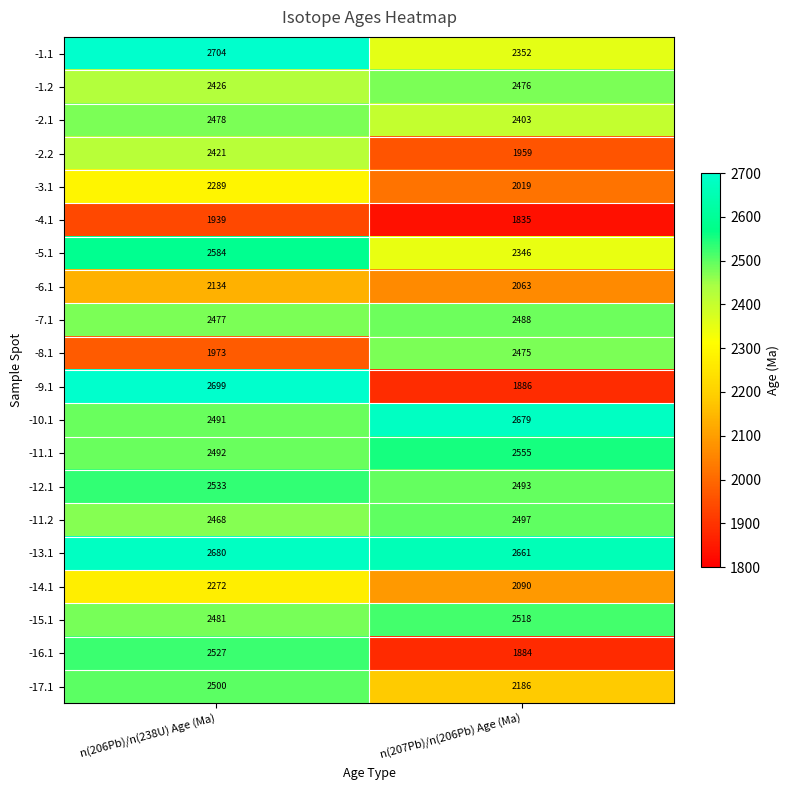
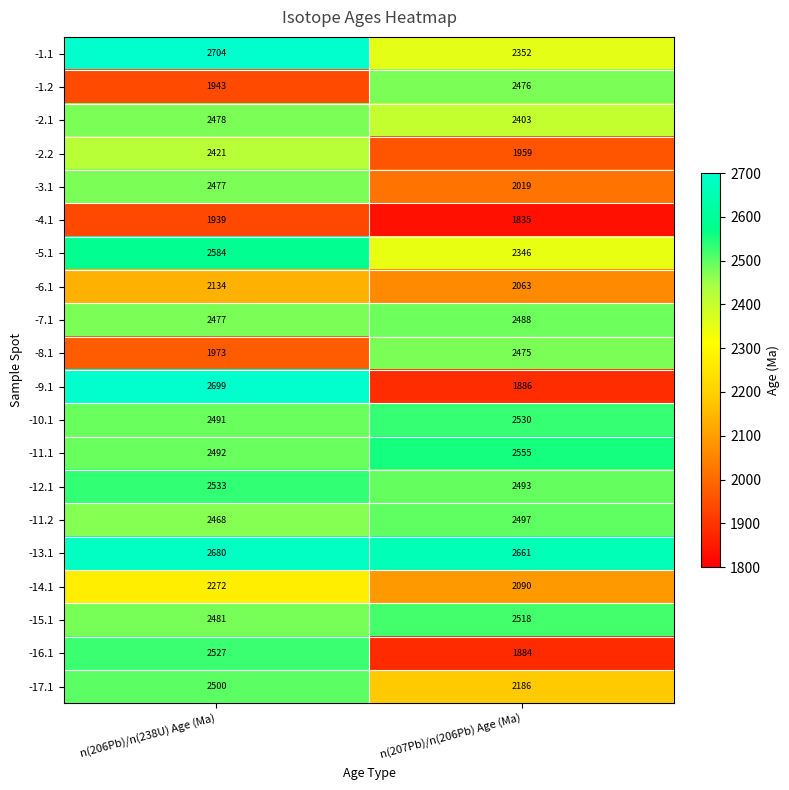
-1.2, n(206Pb)/n(238U) Age (Ma): 2426 -> 1943
-3.1, n(206Pb)/n(238U) Age (Ma): 2289 -> 2477
-10.1, n(207Pb)/n(206Pb) Age (Ma): 2679 -> 2530
